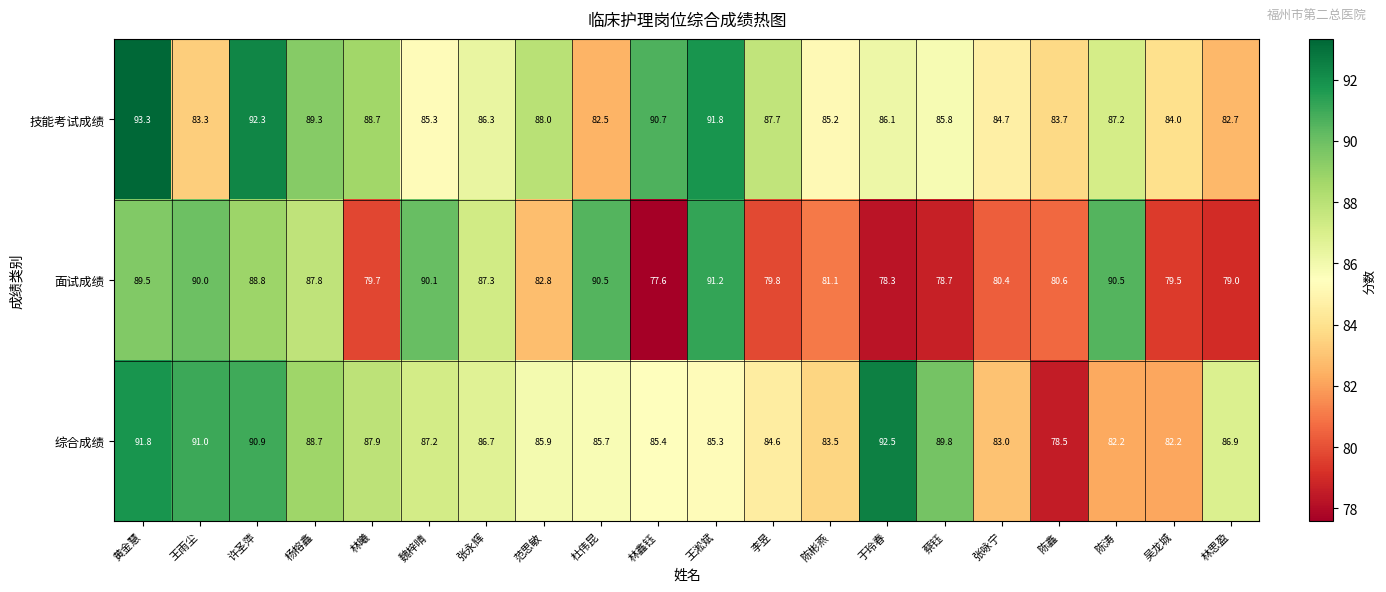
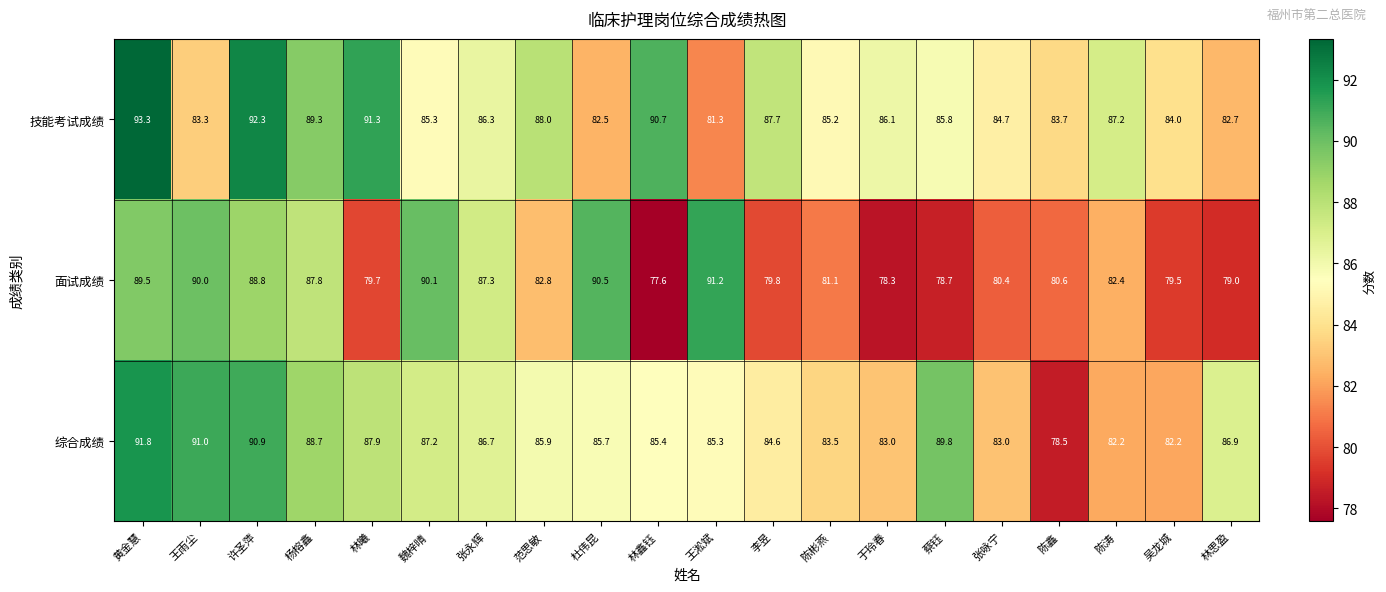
技能考试成绩, 林曦: 88.7 -> 91.3
技能考试成绩, 王淞斌: 91.8 -> 81.3
面试成绩, 陈涛: 90.5 -> 82.4
综合成绩, 于玲春: 92.5 -> 83.0
